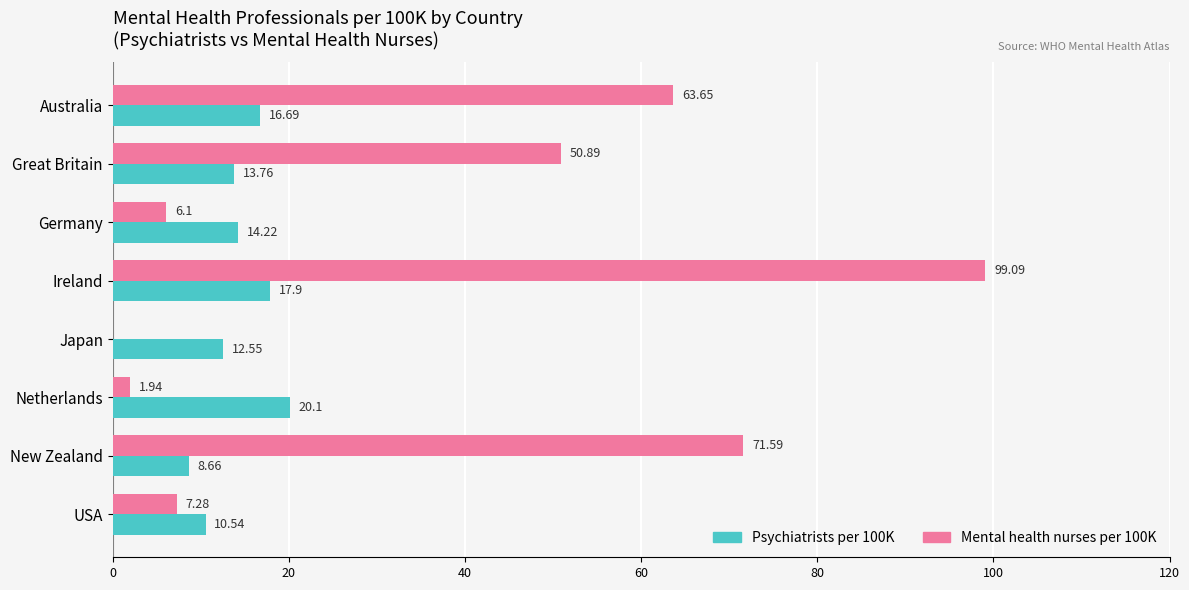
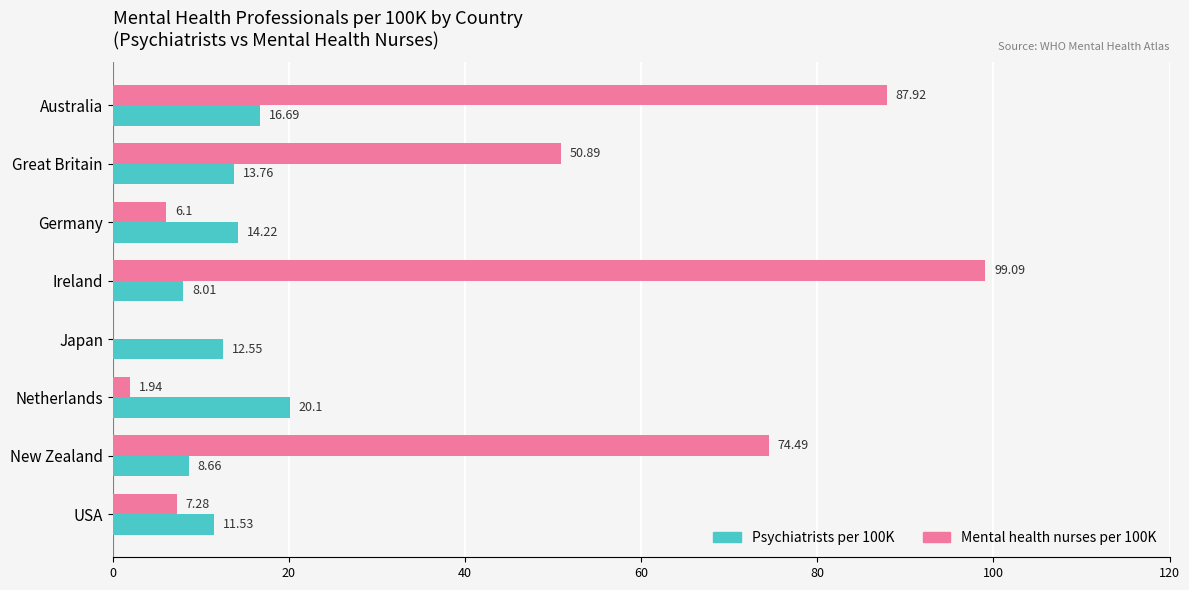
Mental health nurses per 100K, Australia: 63.65 -> 87.92
Psychiatrists per 100K, Ireland: 17.9 -> 8.01
Mental health nurses per 100K, New Zealand: 71.59 -> 74.49
Psychiatrists per 100K, USA: 10.54 -> 11.53
